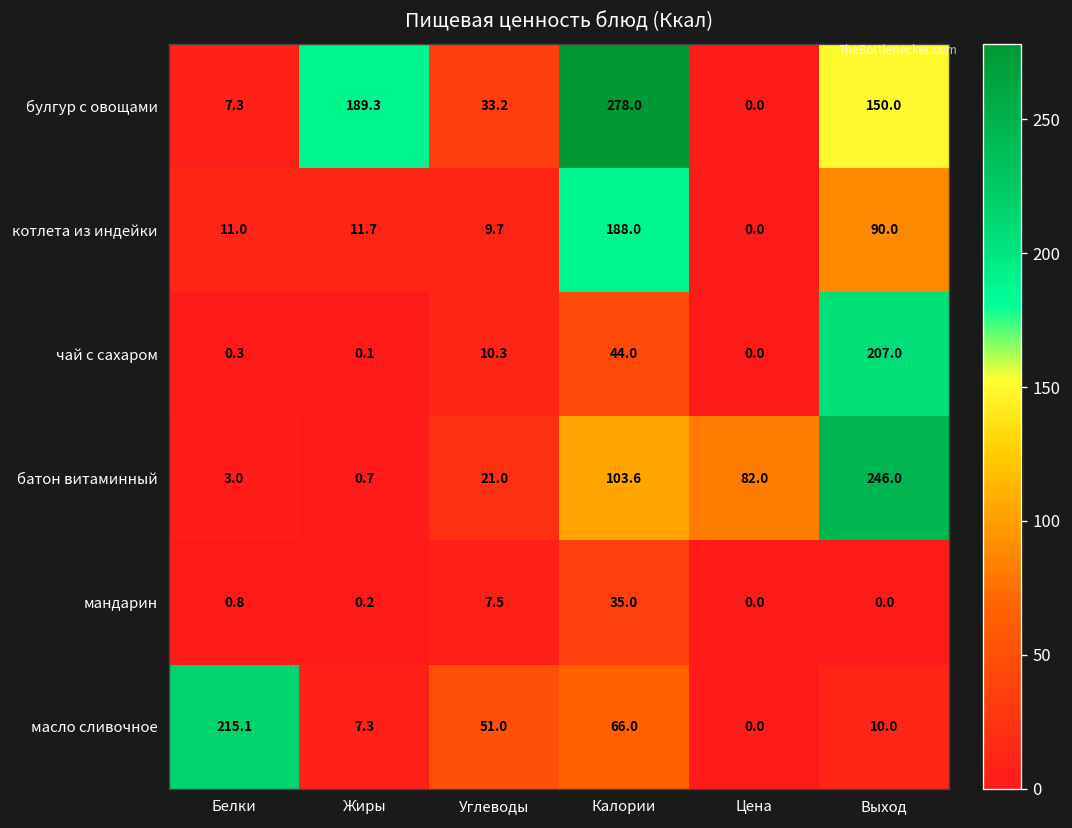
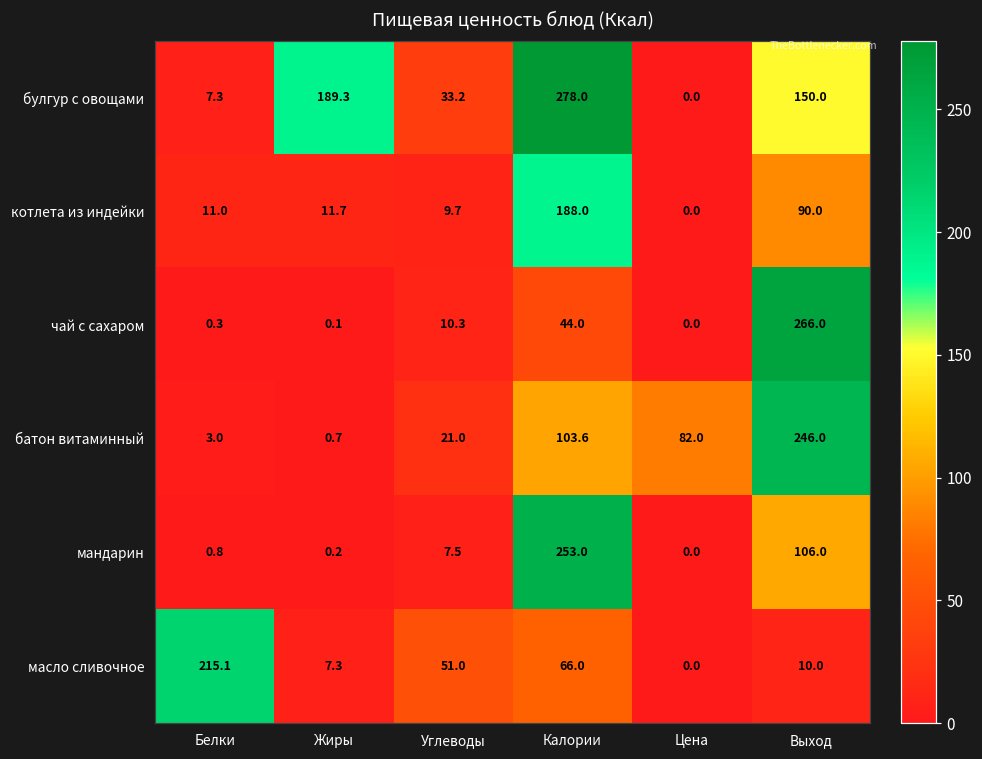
чай с сахаром, Выход: 207.0 -> 266.0
мандарин, Калории: 35.0 -> 253.0
мандарин, Выход: 0.0 -> 106.0
